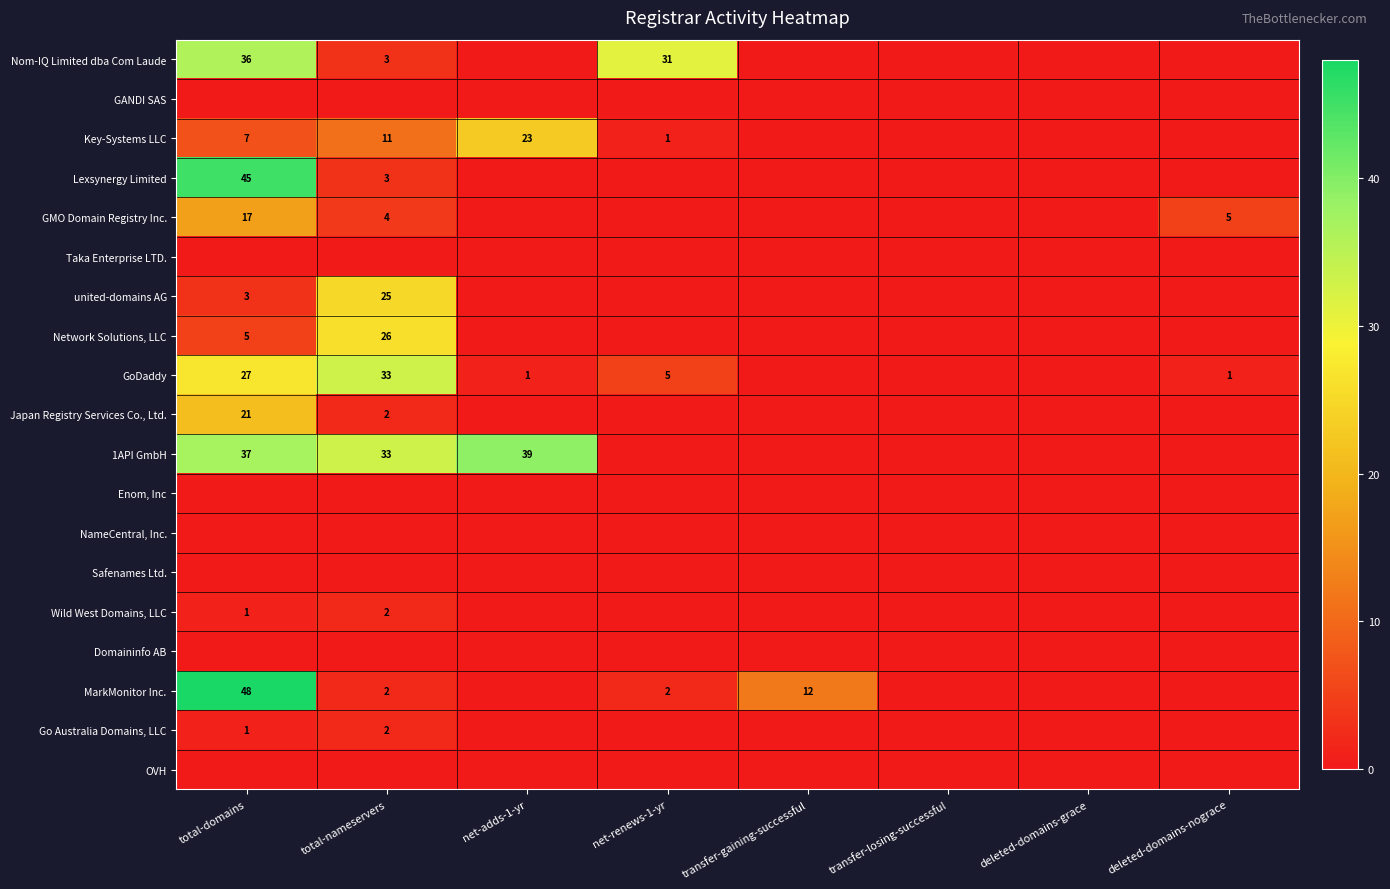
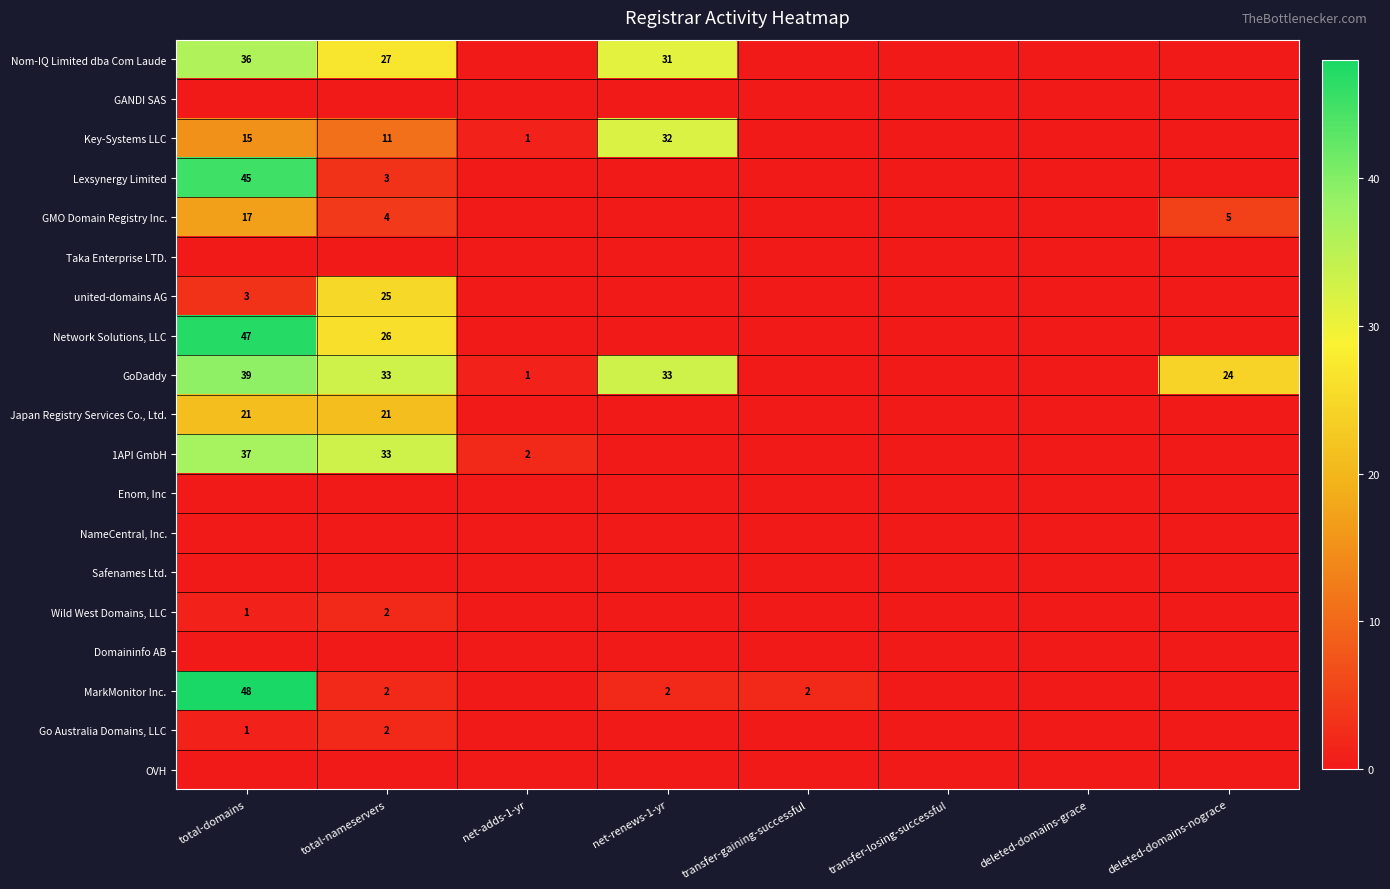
Nom-IQ Limited dba Com Laude, total-nameservers: 3 -> 27
Key-Systems LLC, total-domains: 7 -> 15
Key-Systems LLC, net-adds-1-yr: 23 -> 1
Key-Systems LLC, net-renews-1-yr: 1 -> 32
Network Solutions, LLC, total-domains: 5 -> 47
GoDaddy, total-domains: 27 -> 39
GoDaddy, net-renews-1-yr: 5 -> 33
GoDaddy, deleted-domains-nograce: 1 -> 24
Japan Registry Services Co., Ltd., total-nameservers: 2 -> 21
1API GmbH, net-adds-1-yr: 39 -> 2
MarkMonitor Inc., transfer-gaining-successful: 12 -> 2
